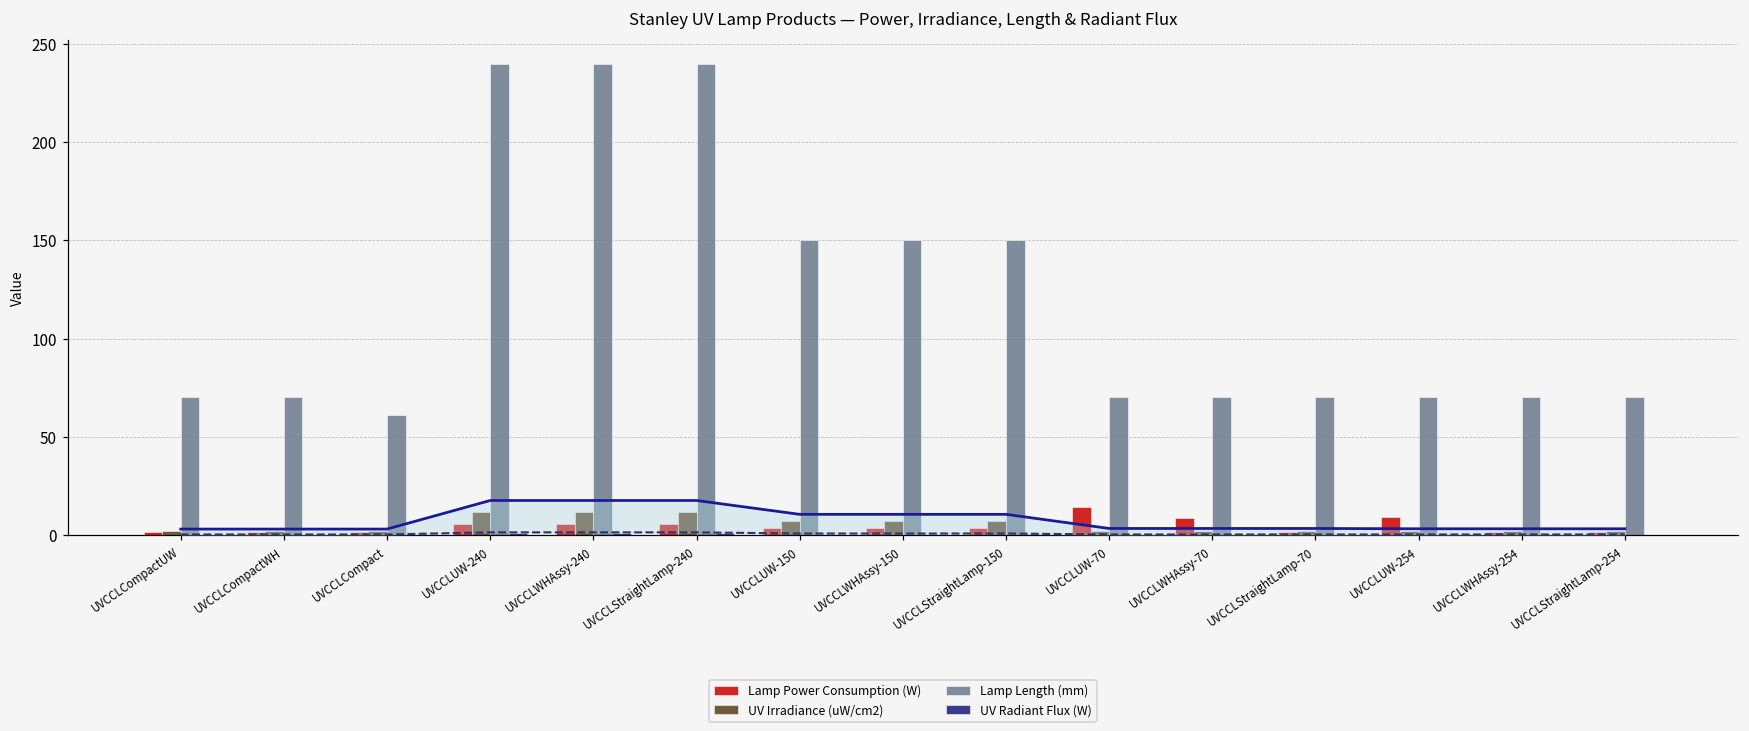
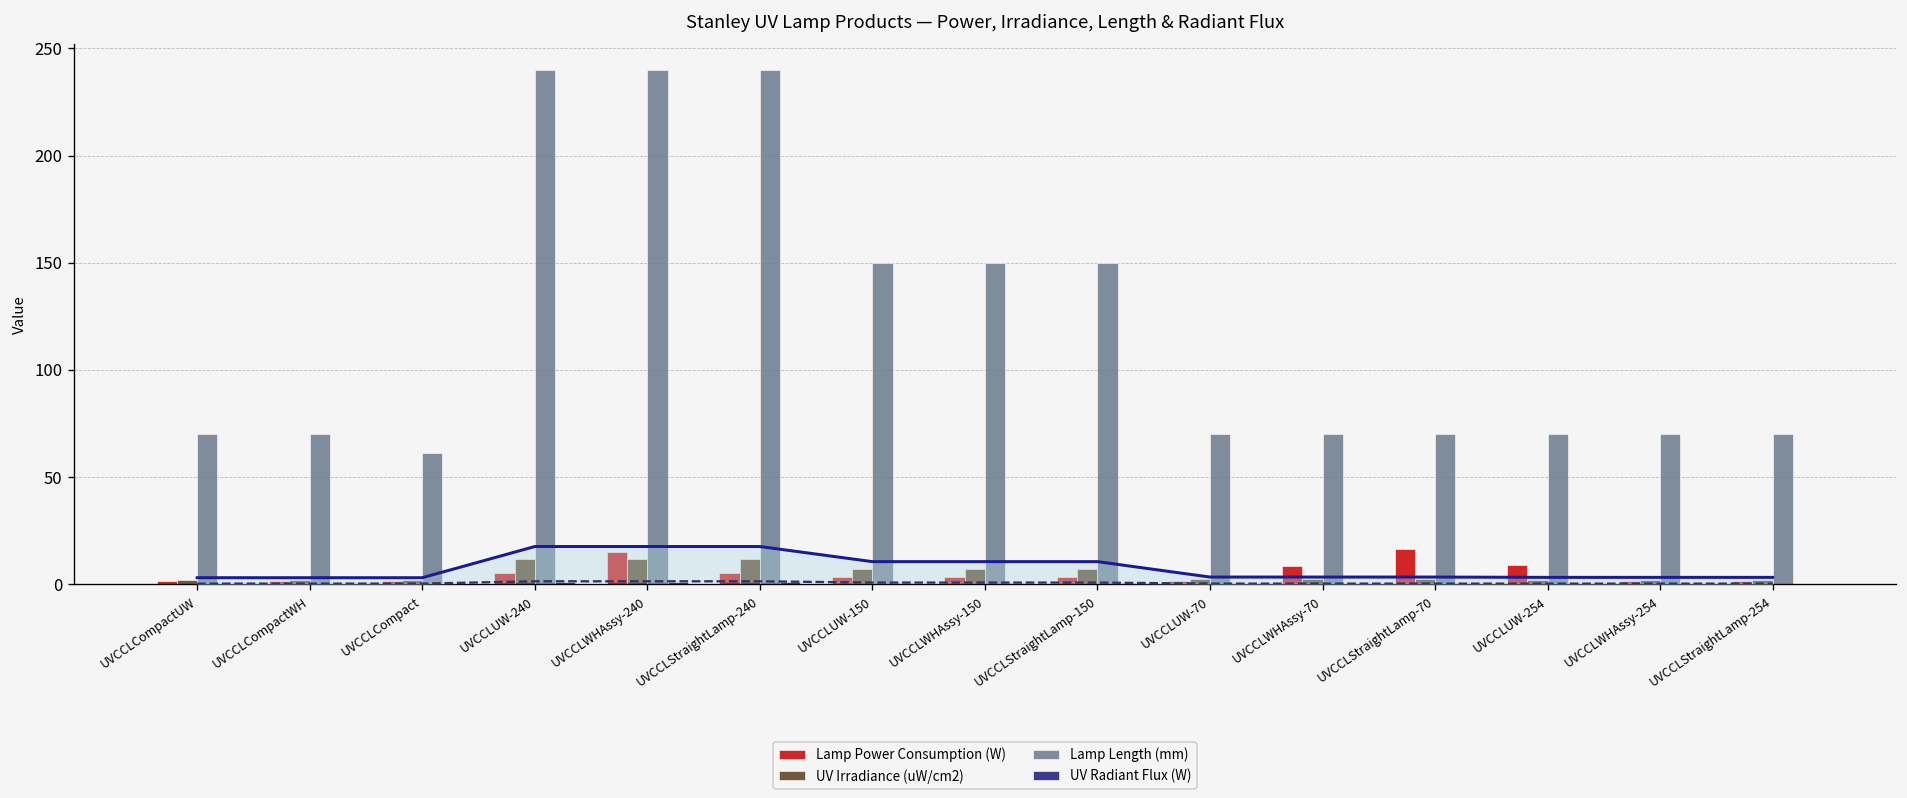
Lamp Power Consumption (W), UVCCLWHAssy-240: 5 -> 15
Lamp Power Consumption (W), UVCCLUW-70: 14 -> 2
Lamp Power Consumption (W), UVCCLStraightLamp-70: 2 -> 16
